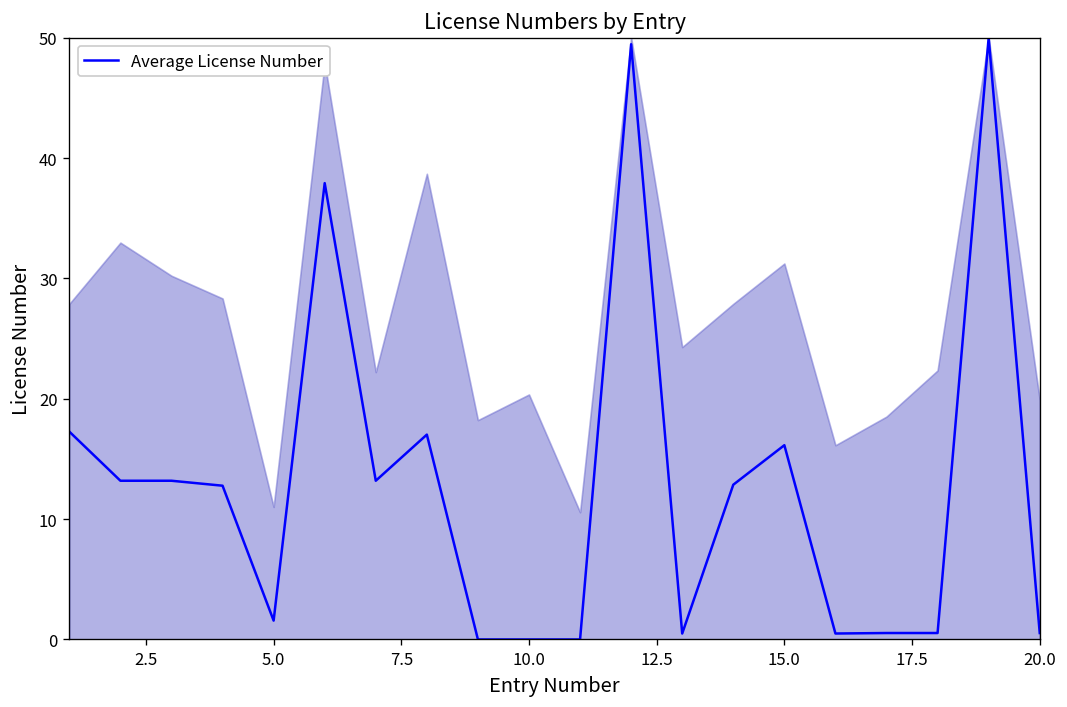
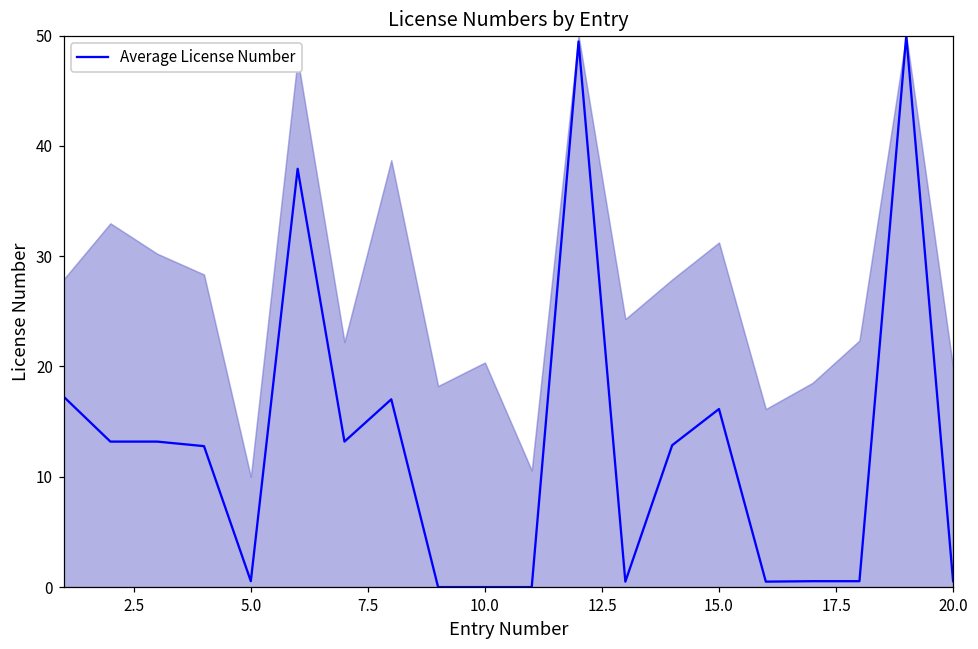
Average License Number, 5.0: 1.6 -> 0.5
